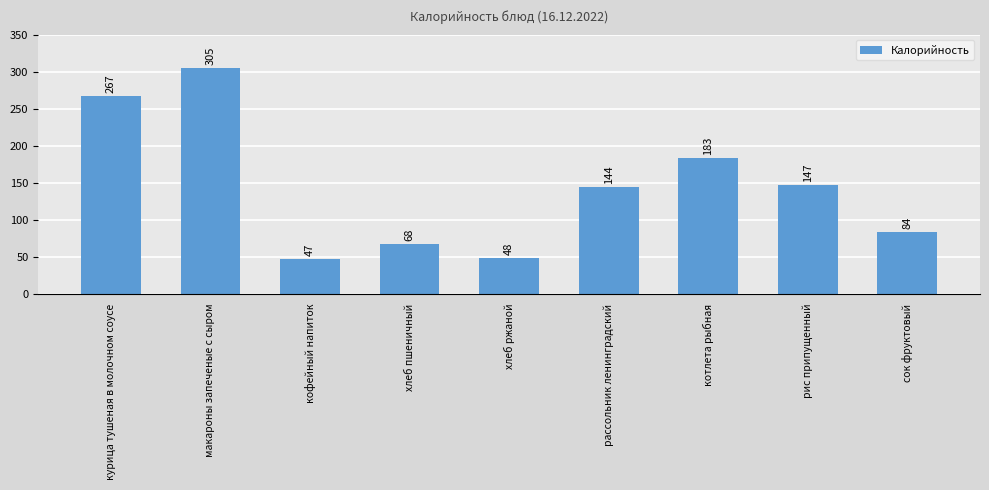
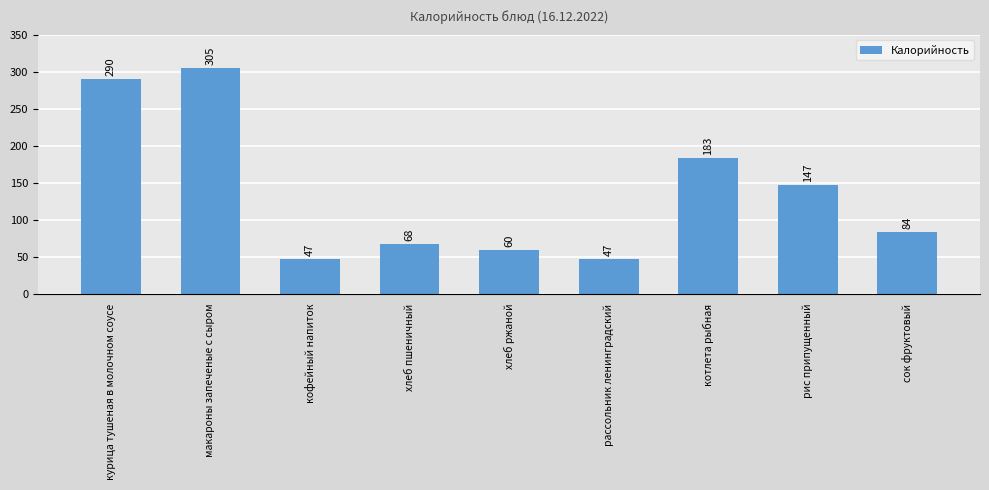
курица тушеная в молочном соусе: 267 -> 290
хлеб ржаной: 48 -> 60
рассольник ленинградский: 144 -> 47
